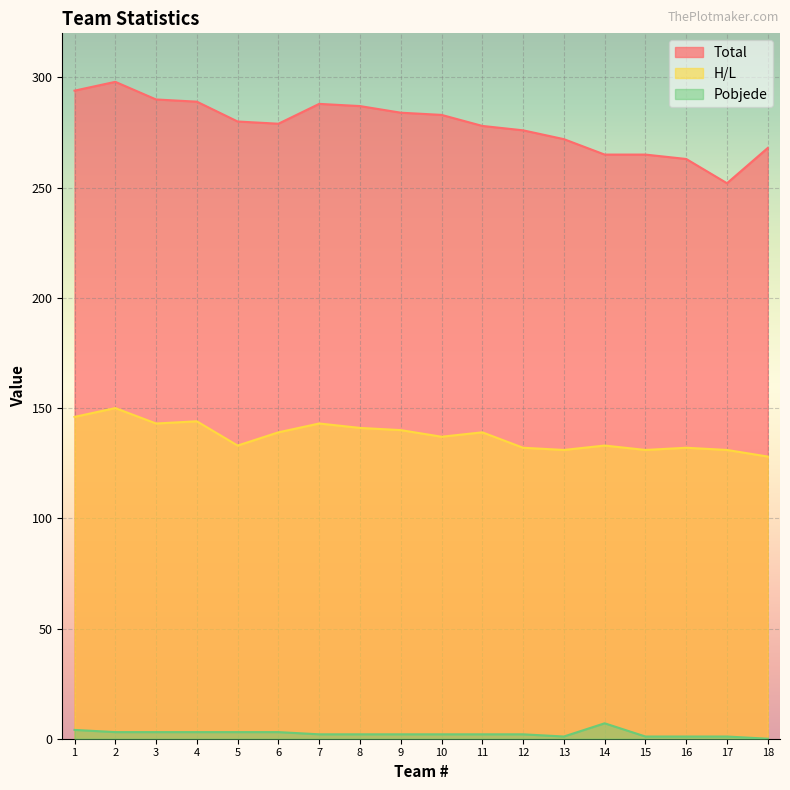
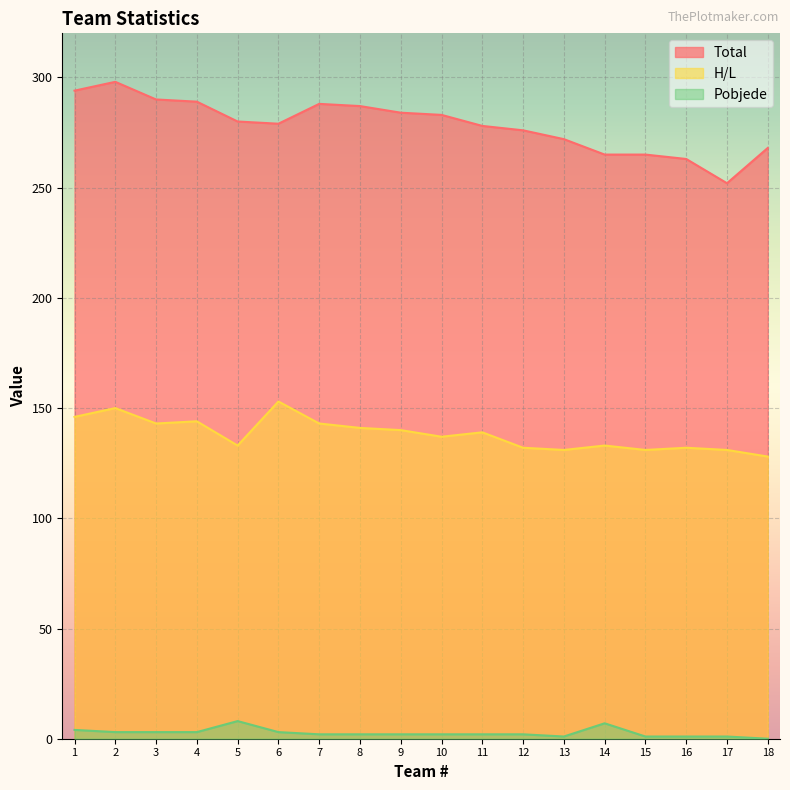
Pobjede, 5: 3 -> 8
H/L, 6: 139 -> 153
